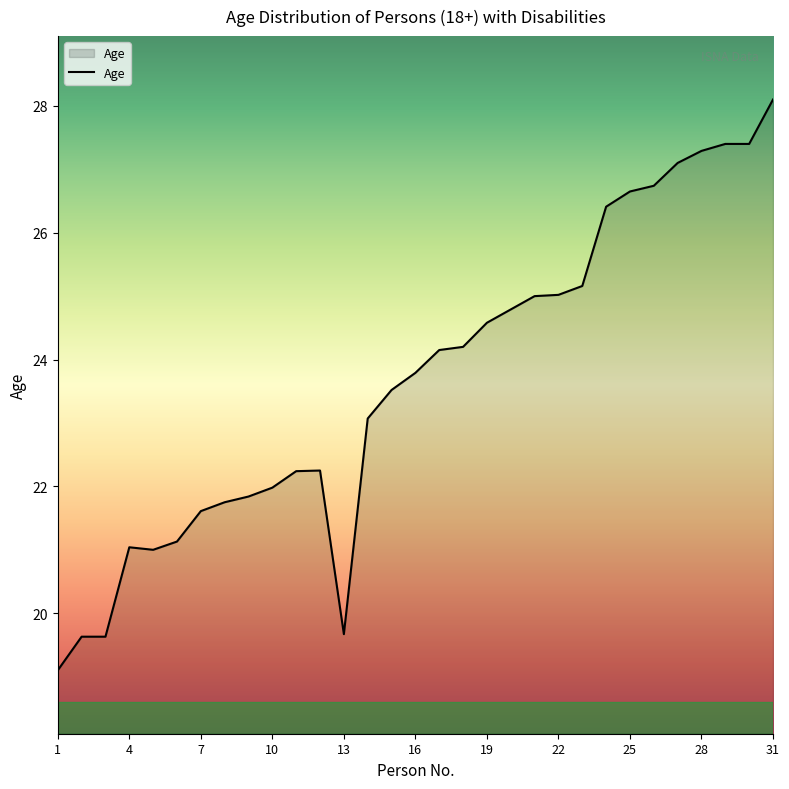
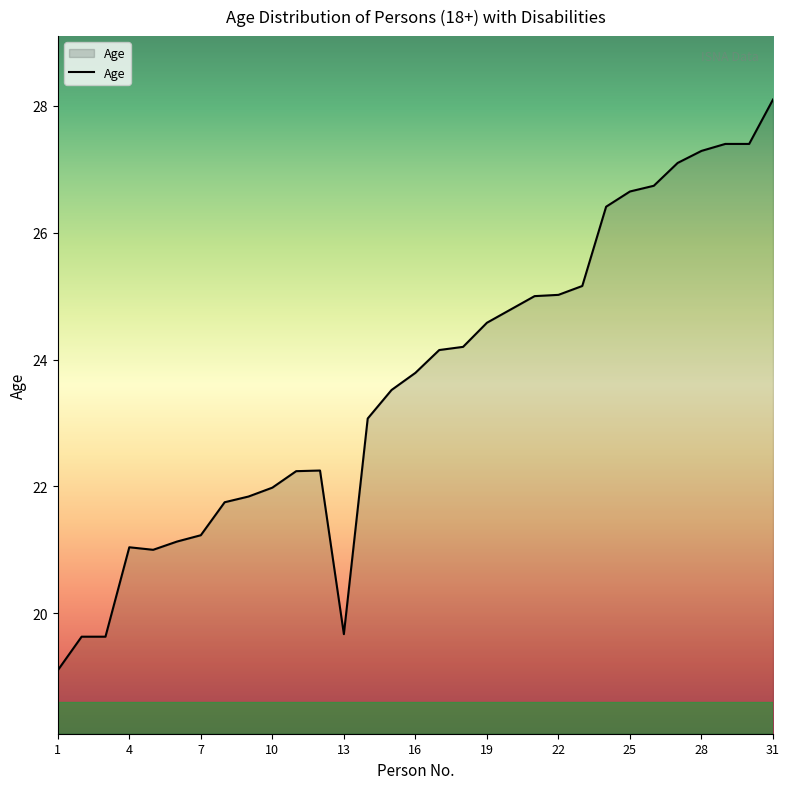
7: 21.6 -> 21.2
